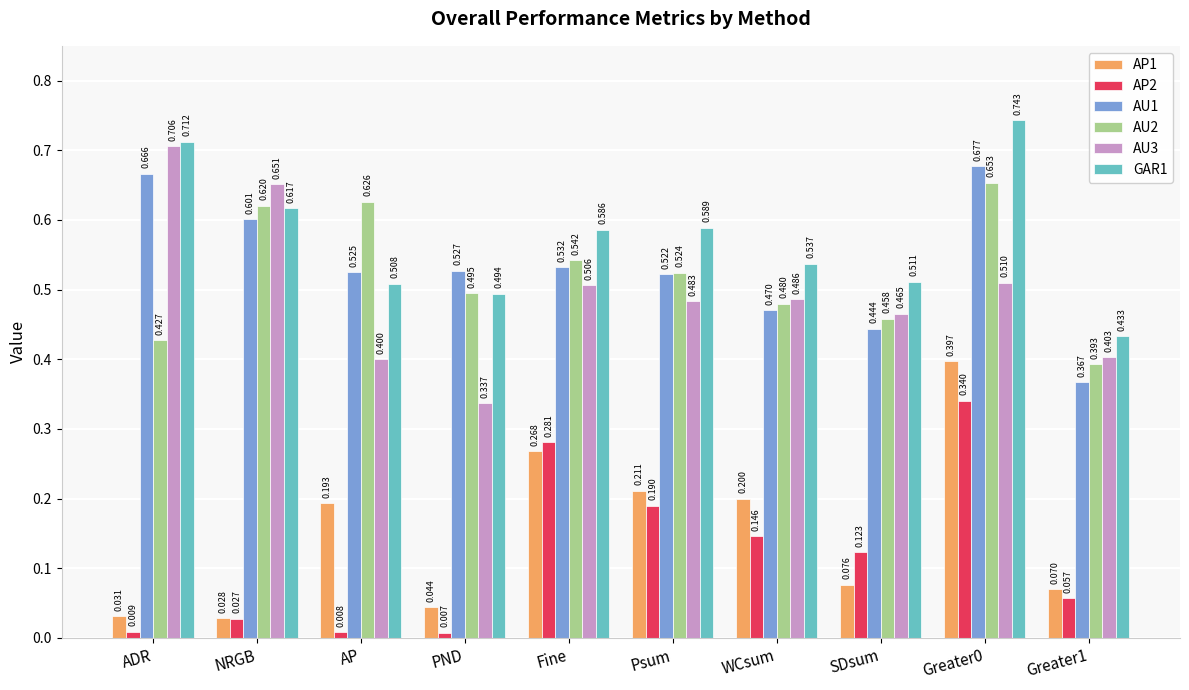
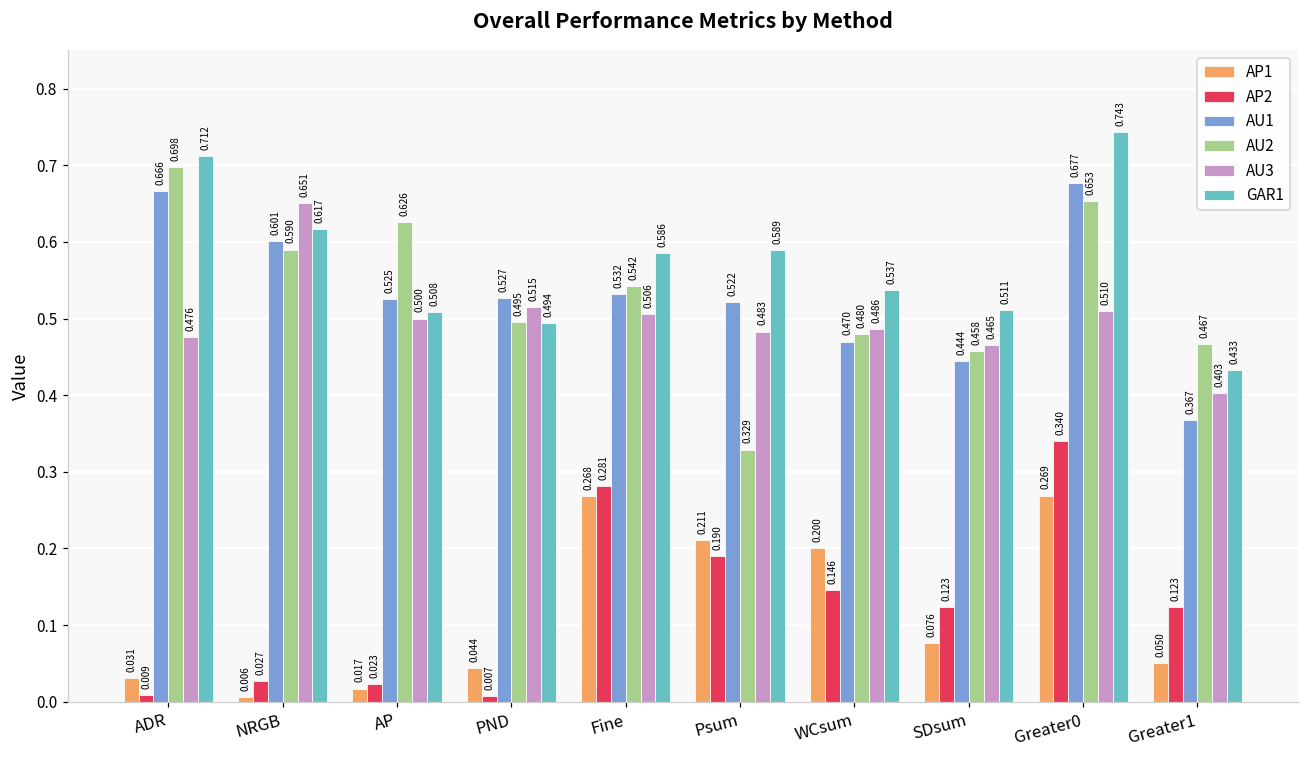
AU2, ADR: 0.427 -> 0.698
AU3, ADR: 0.706 -> 0.476
AP1, NRGB: 0.028 -> 0.006
AU2, NRGB: 0.620 -> 0.590
AP1, AP: 0.193 -> 0.017
AP2, AP: 0.008 -> 0.023
AU3, AP: 0.400 -> 0.500
AU3, PND: 0.337 -> 0.515
AU2, Psum: 0.524 -> 0.329
AP1, Greater0: 0.397 -> 0.269
AP1, Greater1: 0.070 -> 0.050
AP2, Greater1: 0.057 -> 0.123
AU2, Greater1: 0.393 -> 0.467
